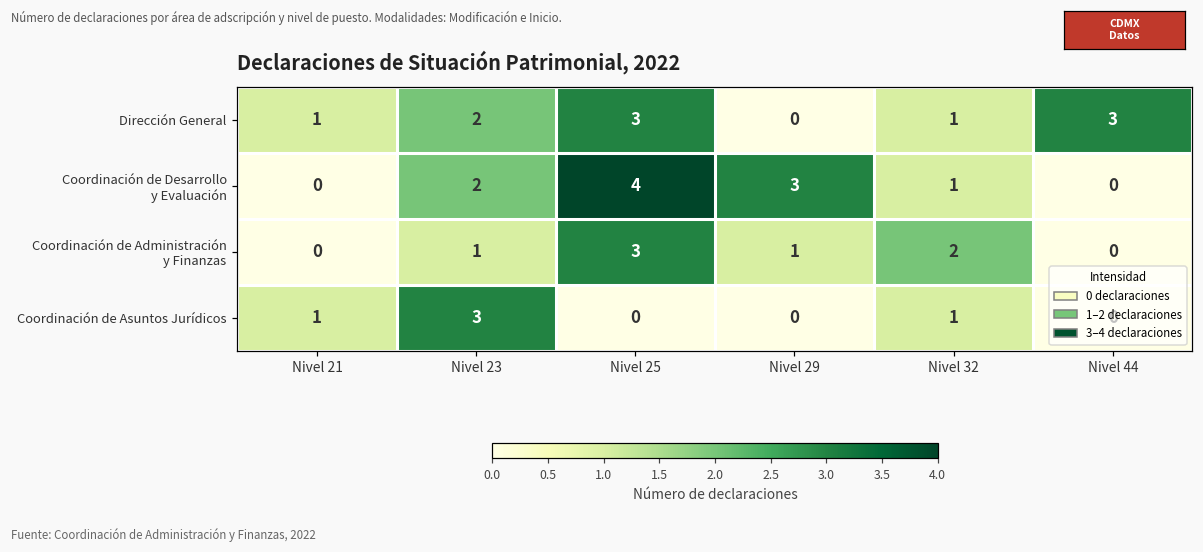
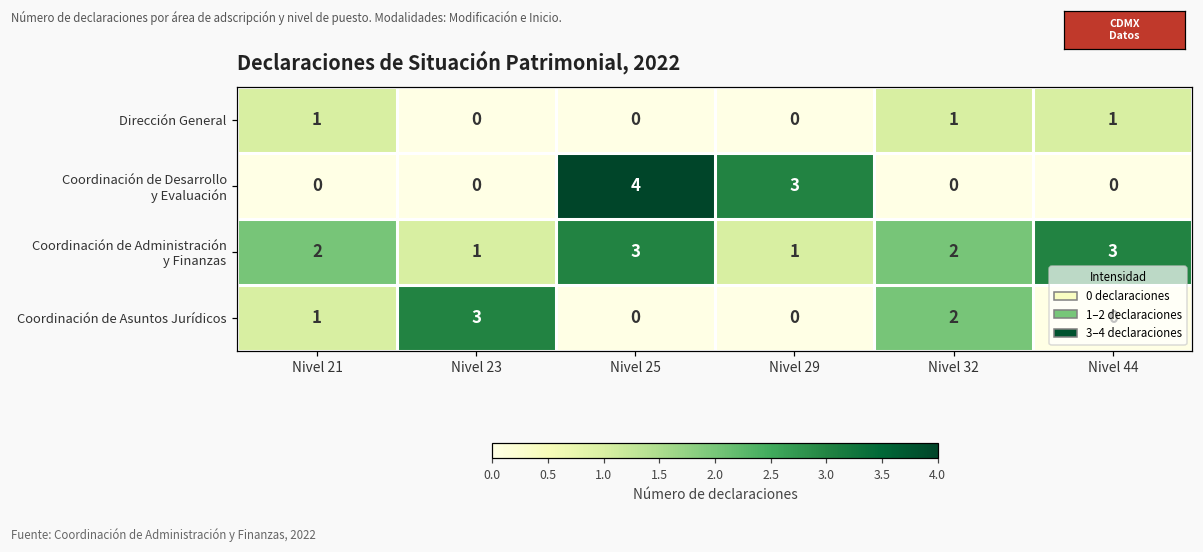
Dirección General, Nivel 23: 2 -> 0
Dirección General, Nivel 25: 3 -> 0
Dirección General, Nivel 44: 3 -> 1
Coordinación de Desarrollo y Evaluación, Nivel 23: 2 -> 0
Coordinación de Desarrollo y Evaluación, Nivel 32: 1 -> 0
Coordinación de Administración y Finanzas, Nivel 21: 0 -> 2
Coordinación de Administración y Finanzas, Nivel 44: 0 -> 3
Coordinación de Asuntos Jurídicos, Nivel 32: 1 -> 2
